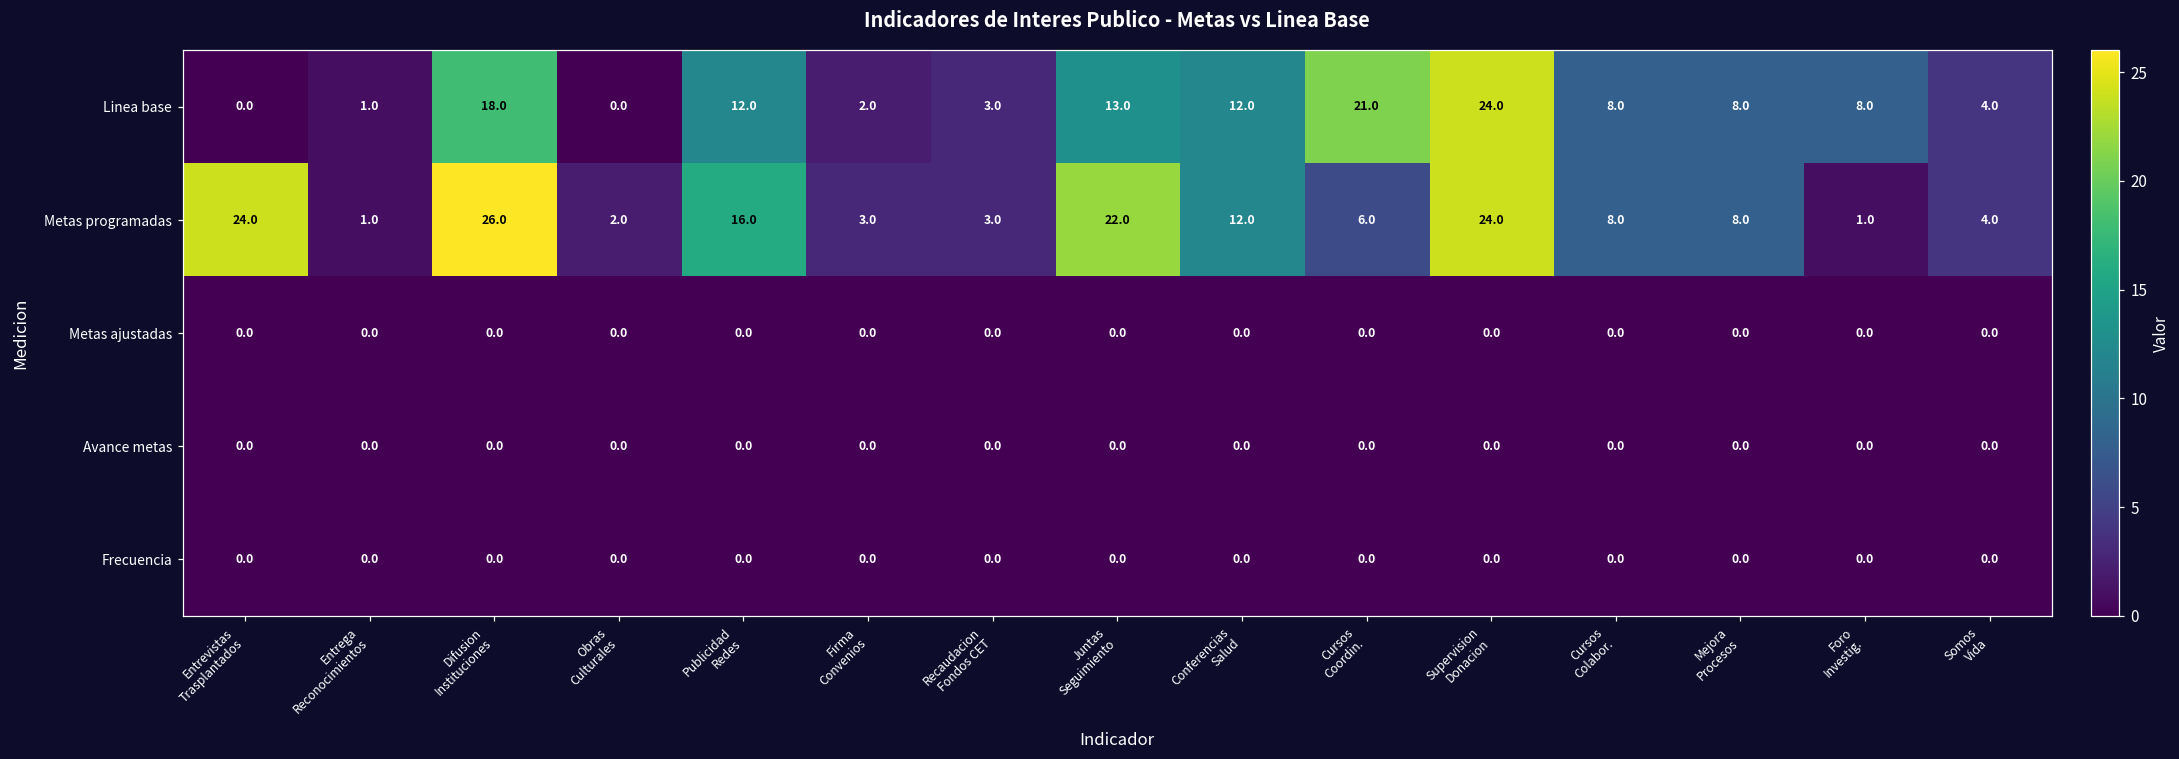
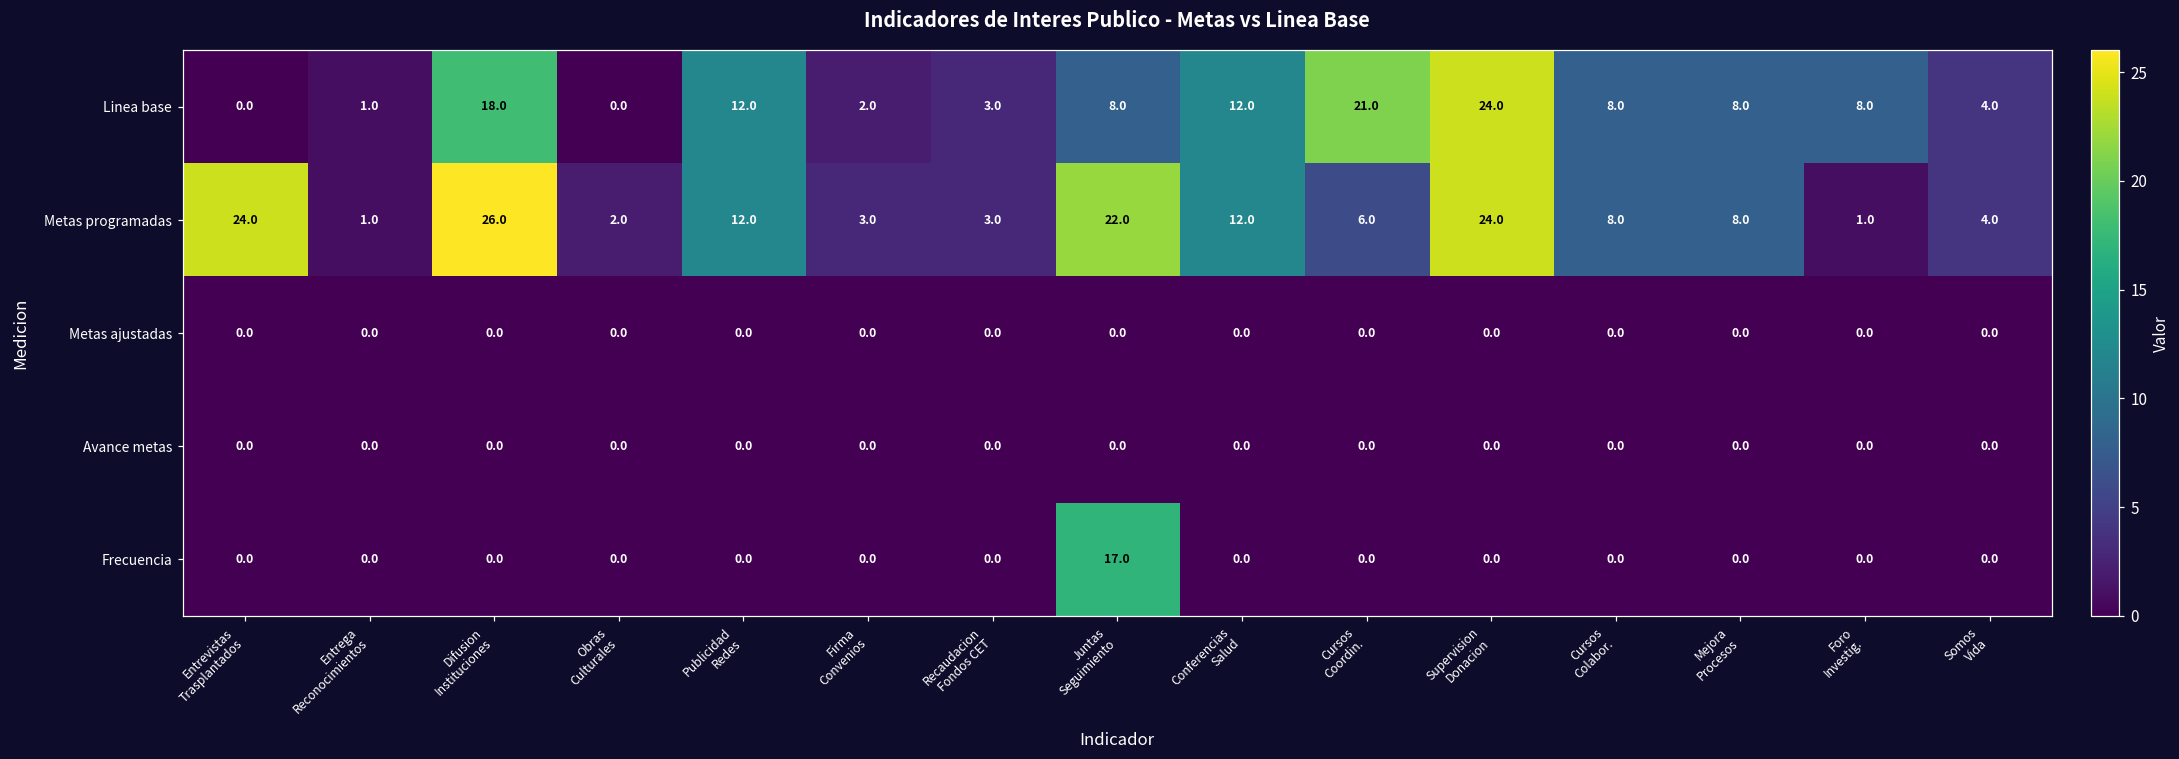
Linea base, Juntas Seguimiento: 13.0 -> 8.0
Metas programadas, Publicidad Redes: 16.0 -> 12.0
Frecuencia, Juntas Seguimiento: 0.0 -> 17.0
